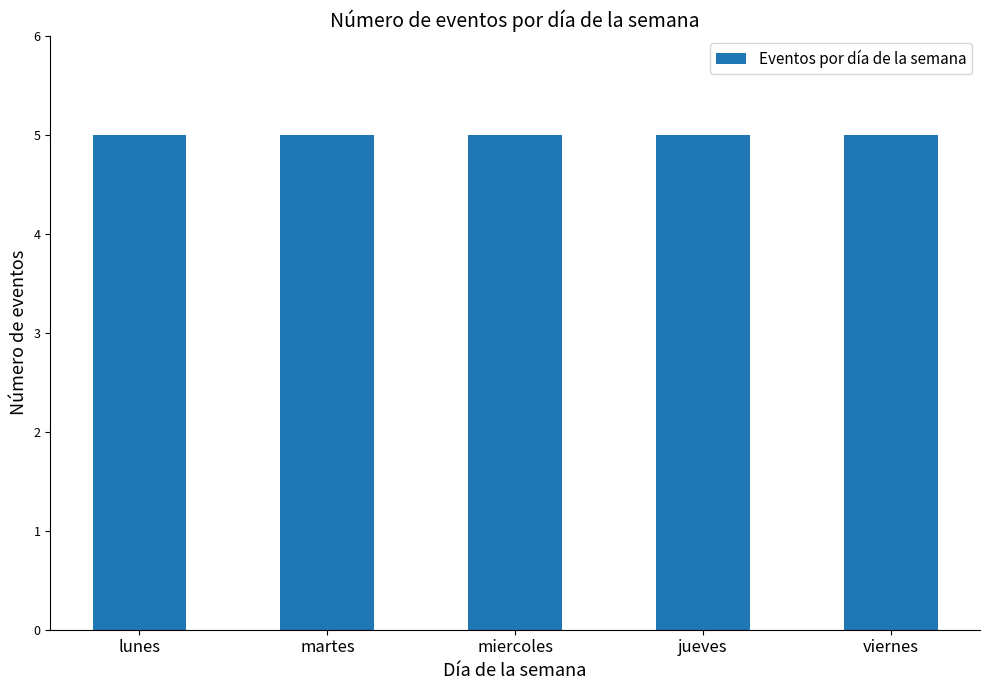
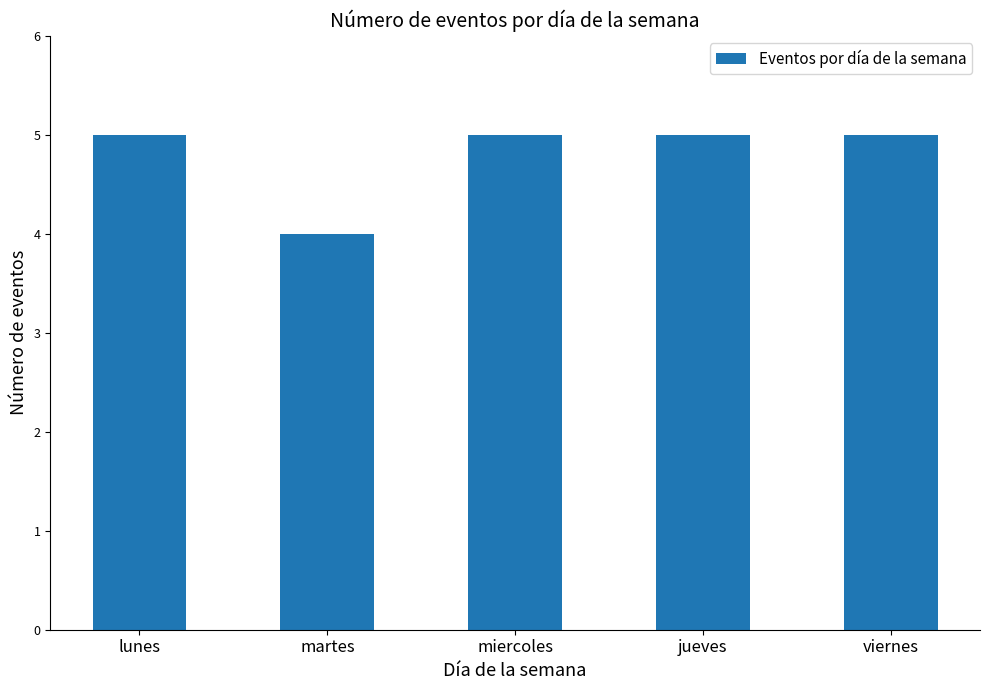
martes: 5 -> 4
